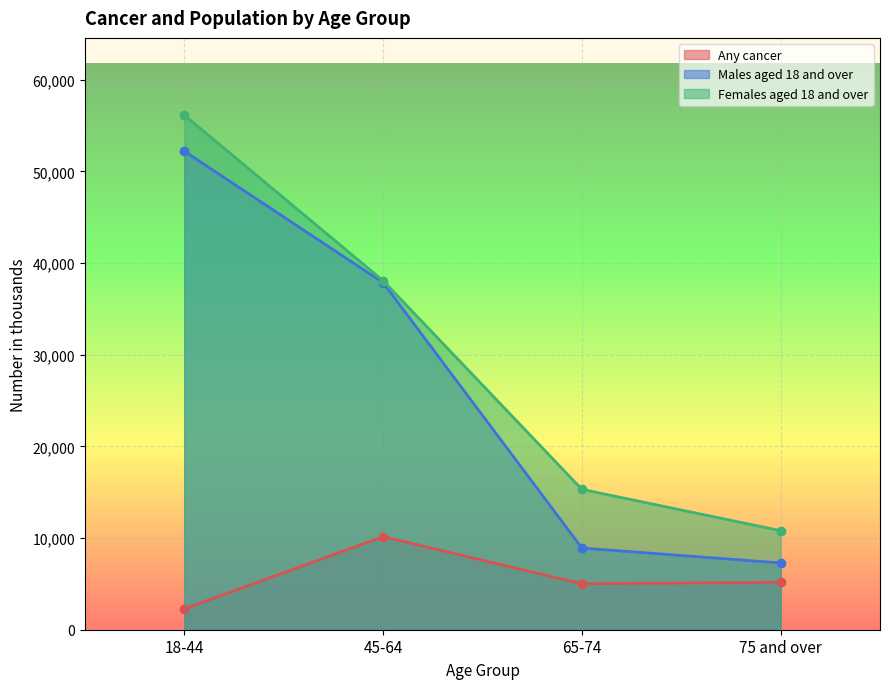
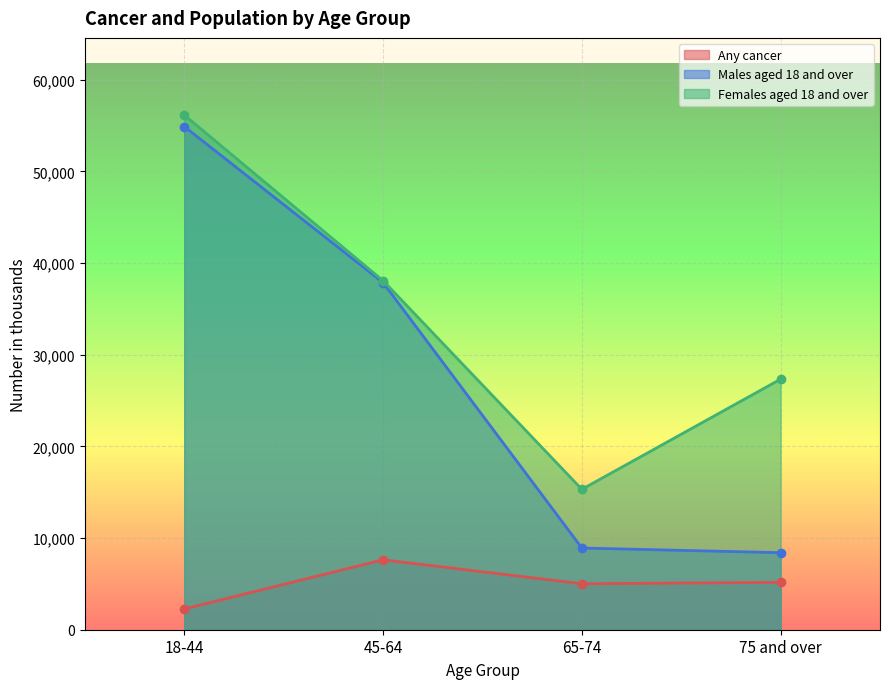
Males aged 18 and over, 18-44: 52,000 -> 55,000
Any cancer, 45-64: 10,000 -> 8,000
Males aged 18 and over, 75 and over: 7,000 -> 8,000
Females aged 18 and over, 75 and over: 11,000 -> 27,000
